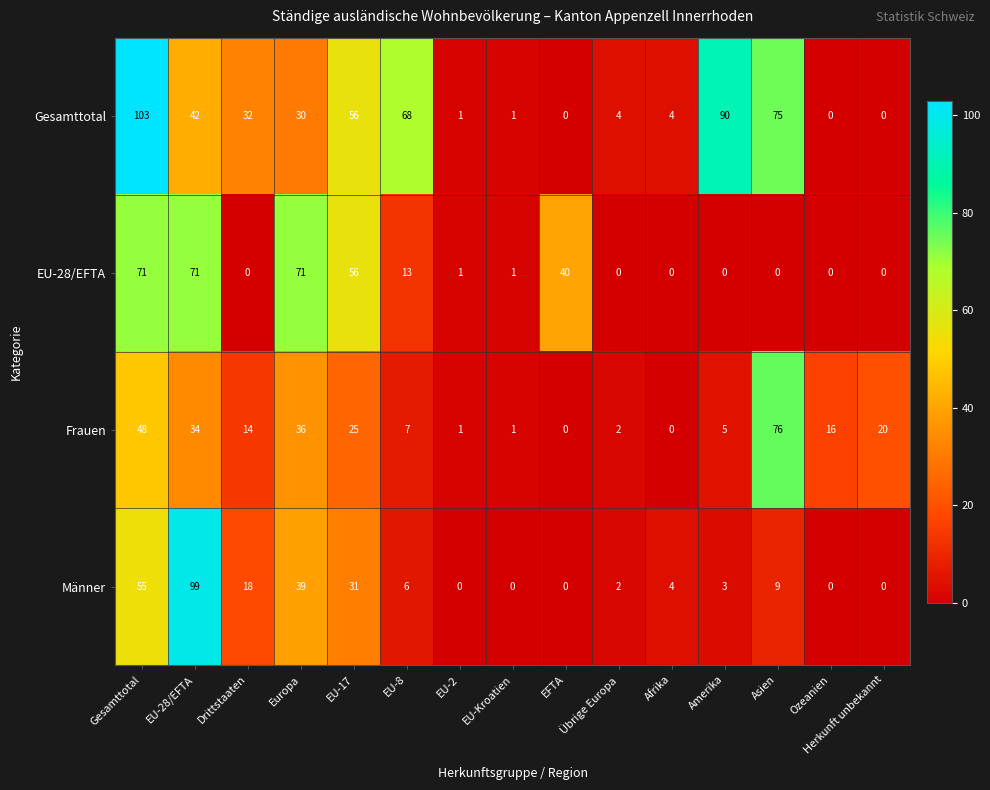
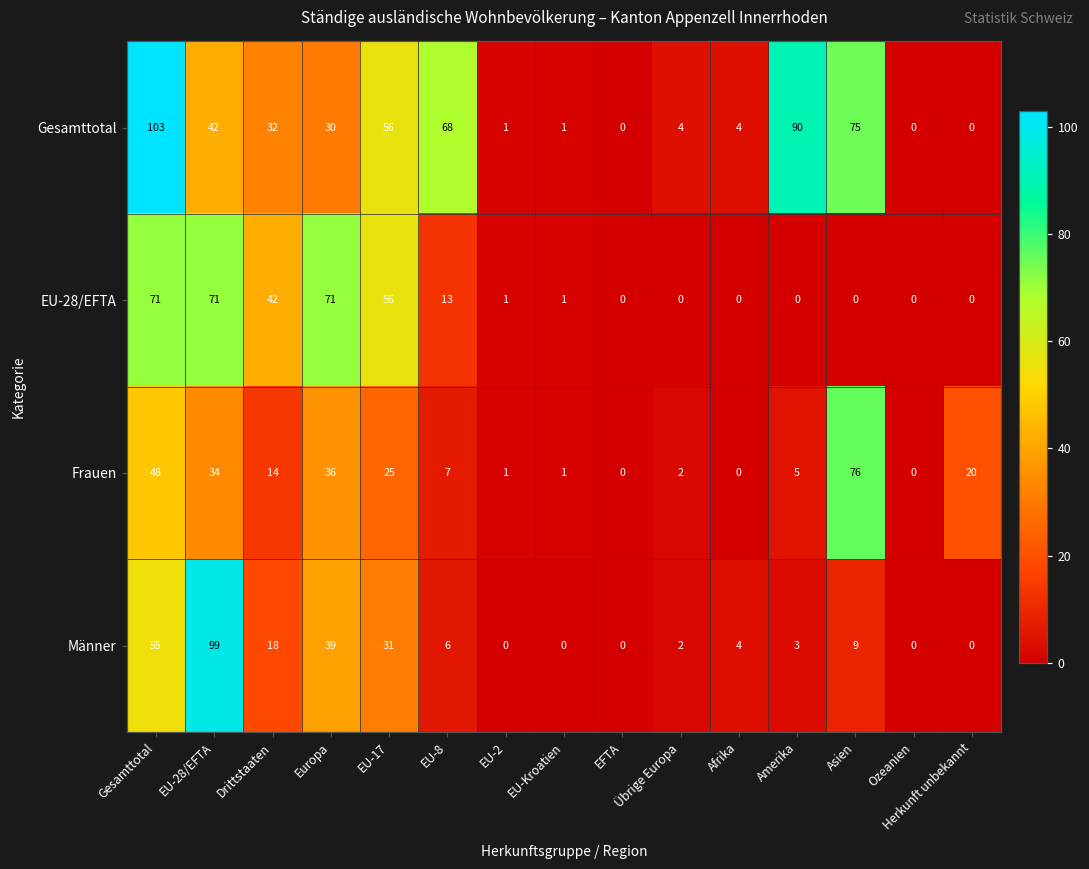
EU-28/EFTA, Drittstaaten: 0 -> 42
EU-28/EFTA, EFTA: 40 -> 0
Frauen, Ozeanien: 16 -> 0
